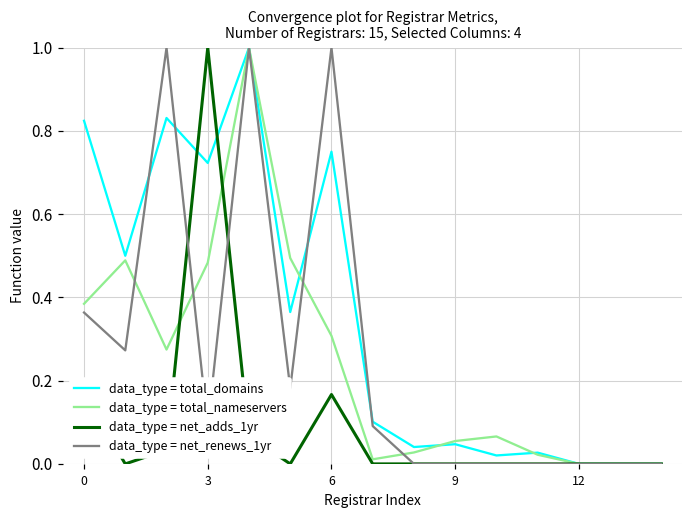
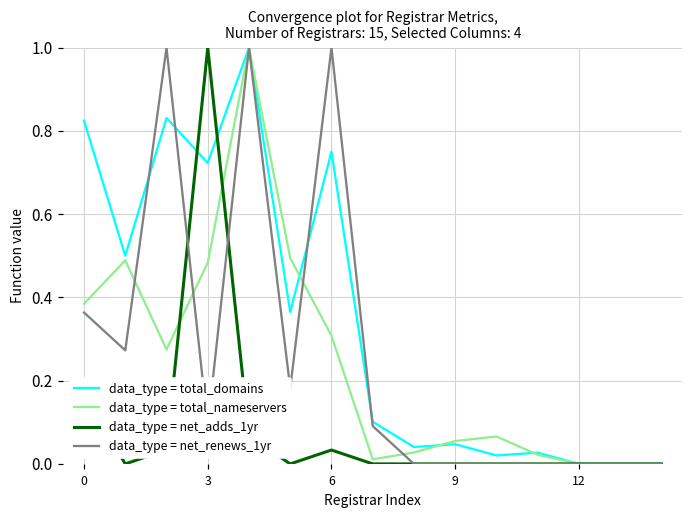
data_type = net_adds_1yr, 6: 0.17 -> 0.03
